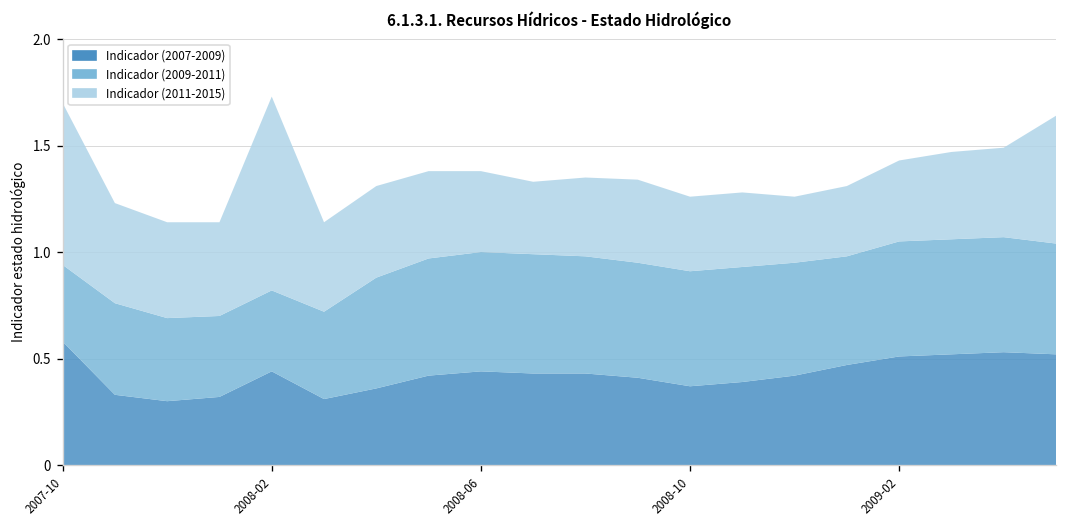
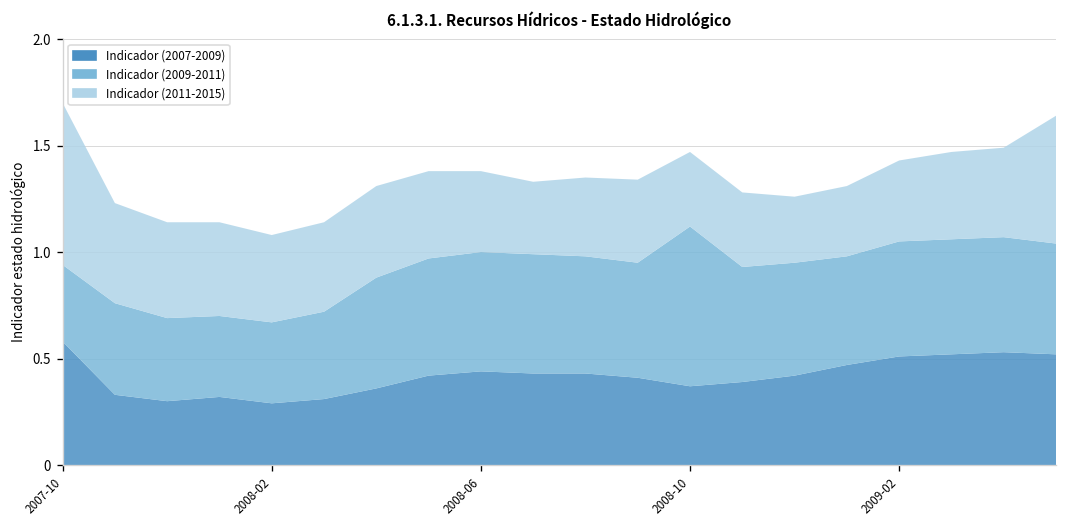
Indicador (2007-2009), 2008-02: 0.44 -> 0.29
Indicador (2011-2015), 2008-02: 0.91 -> 0.41
Indicador (2009-2011), 2008-10: 0.54 -> 0.75
